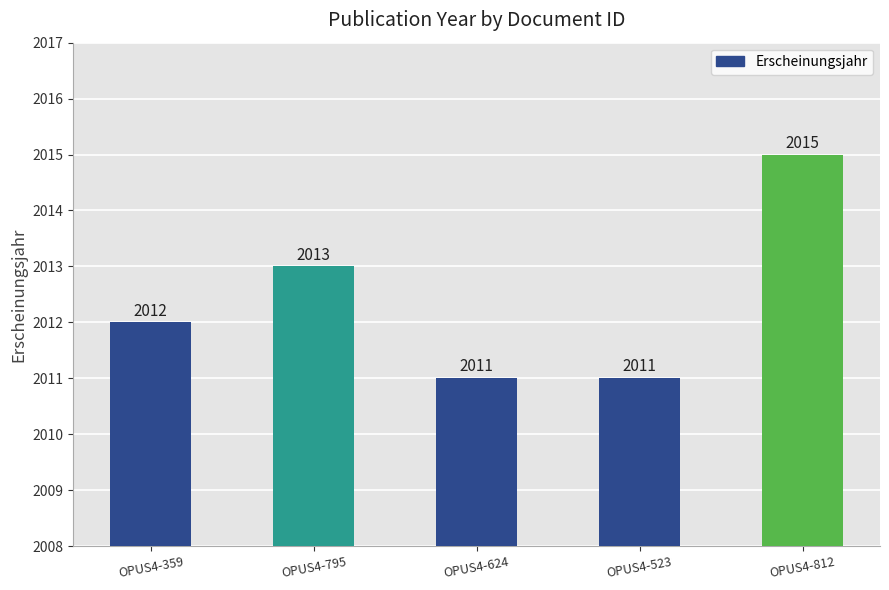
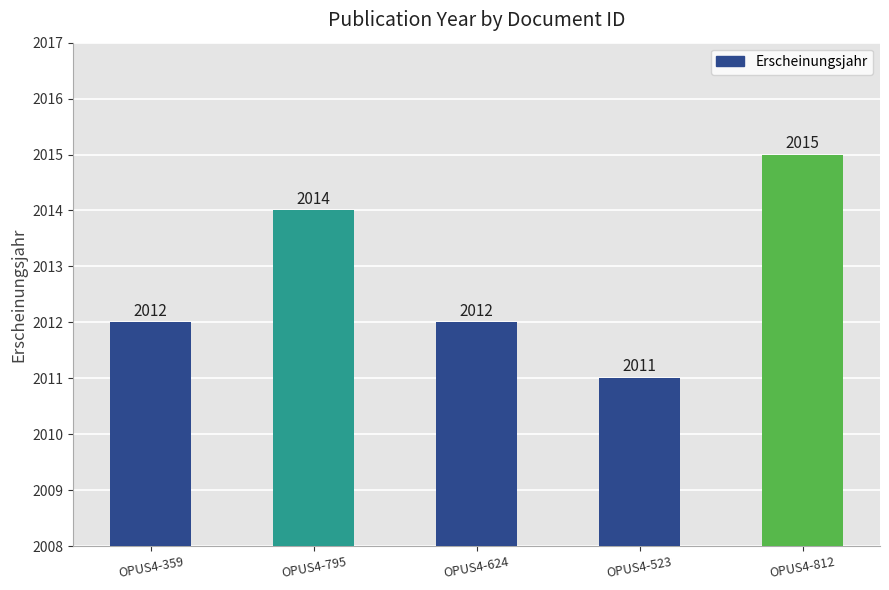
OPUS4-795: 2013 -> 2014
OPUS4-624: 2011 -> 2012
